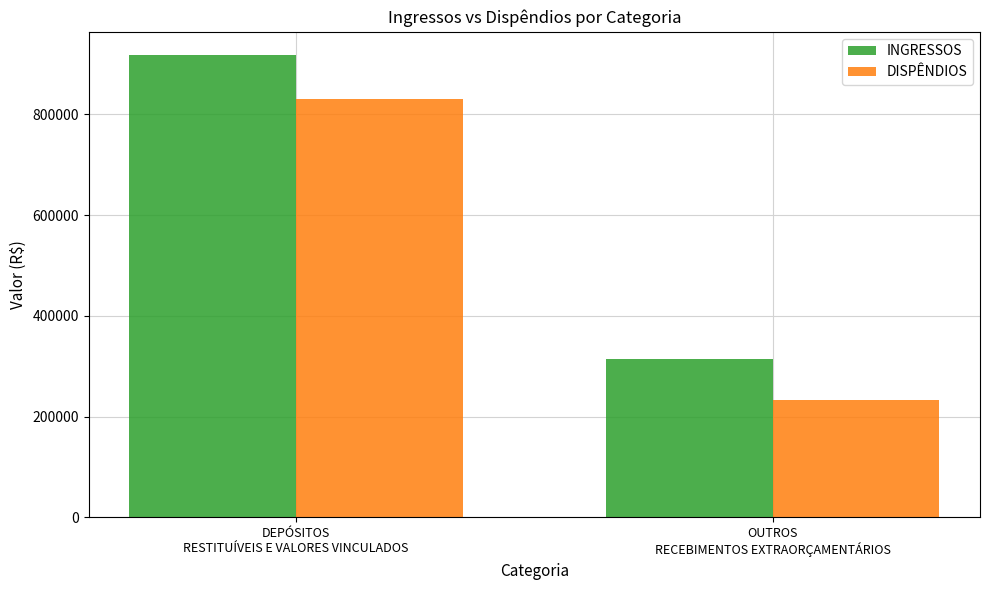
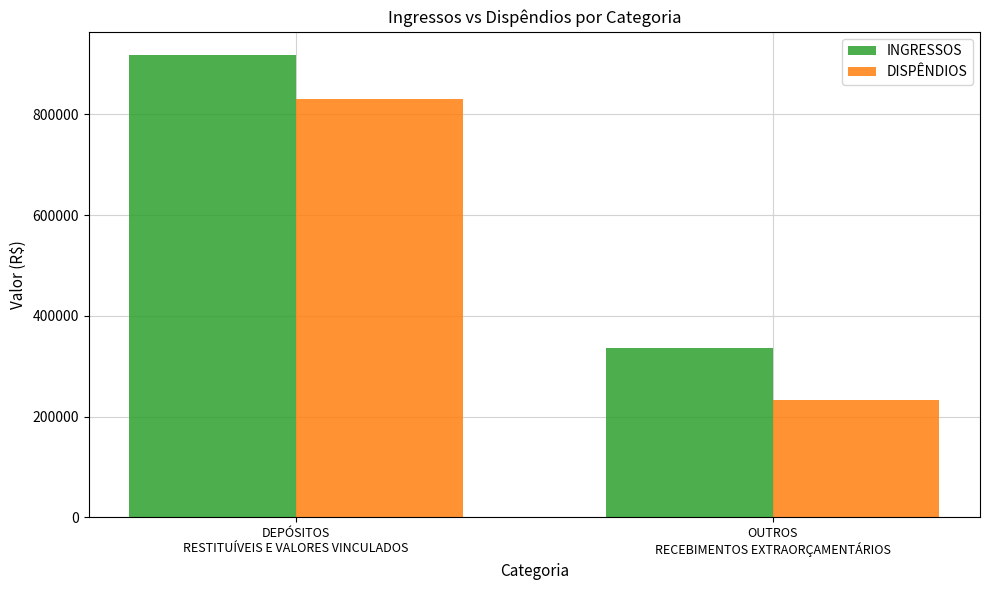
INGRESSOS, OUTROS RECEBIMENTOS EXTRAORÇAMENTÁRIOS: 320000 -> 340000
